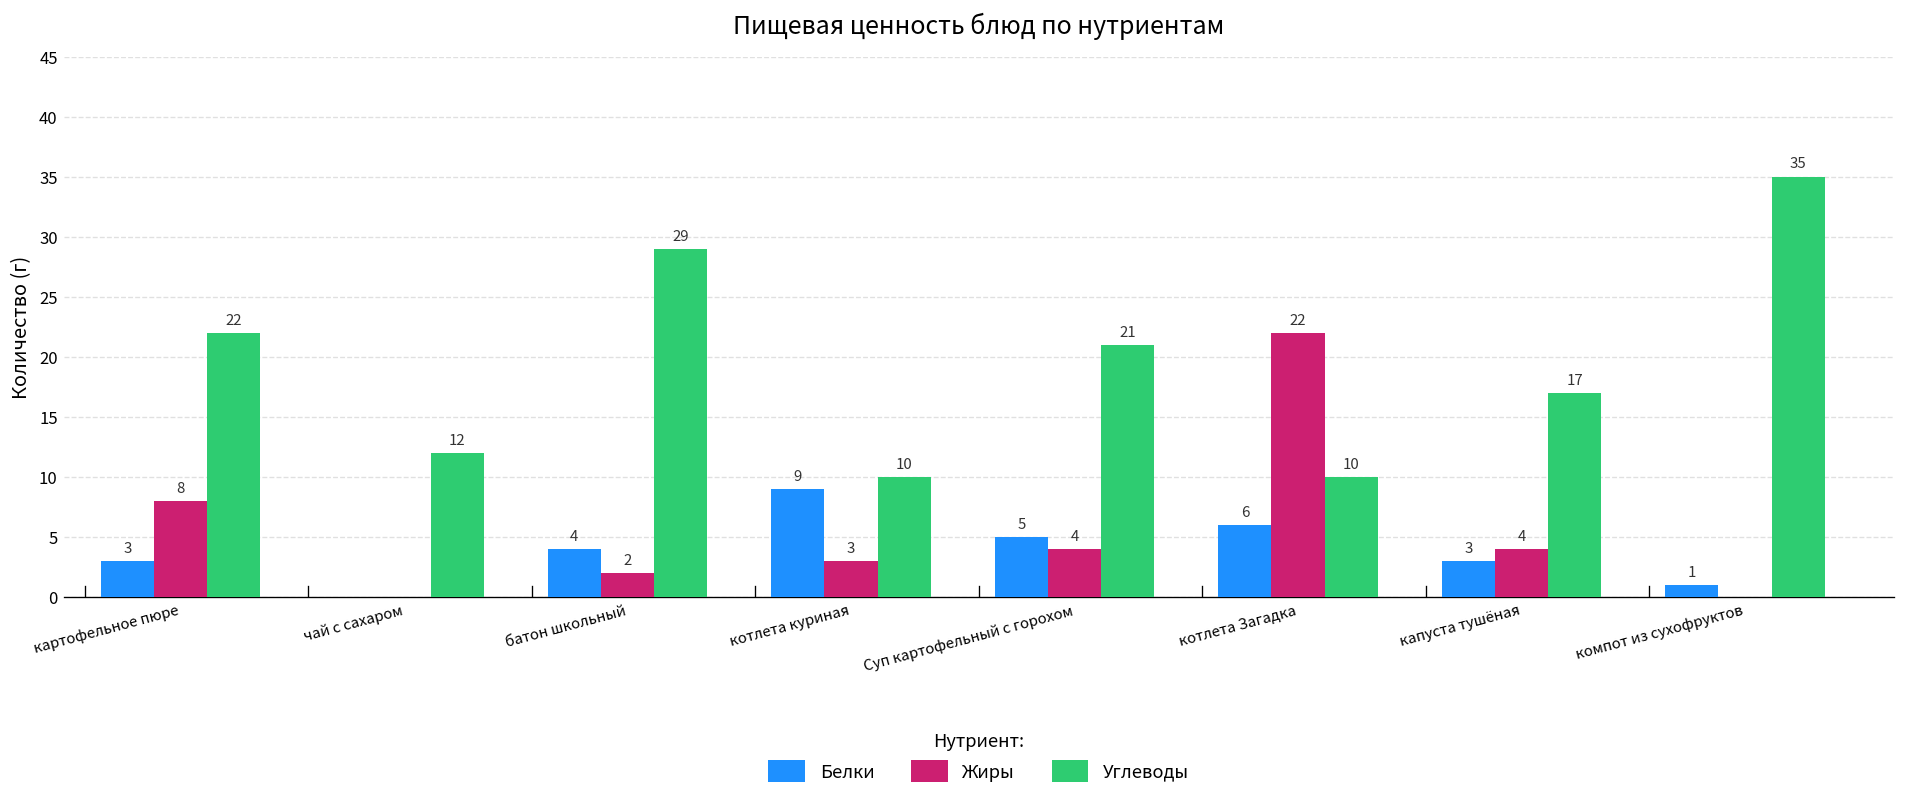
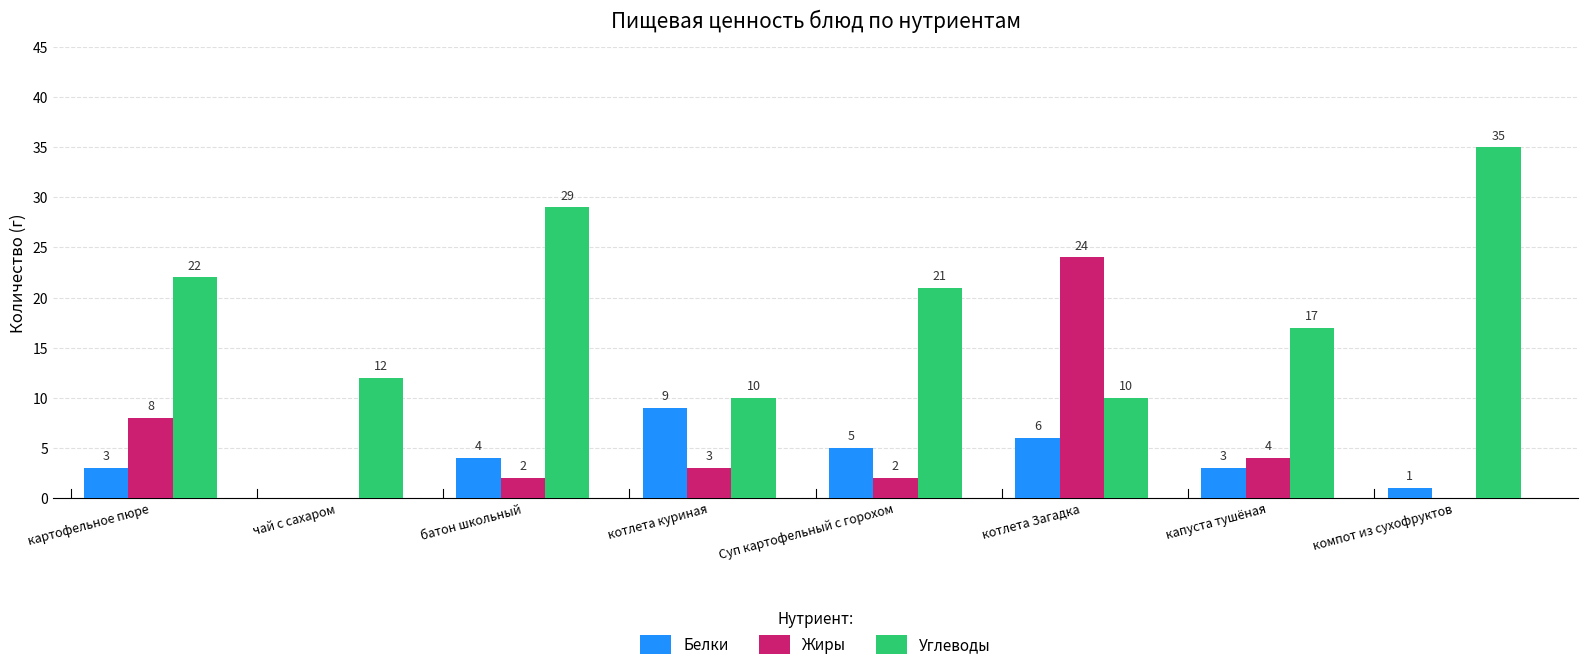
Жиры, Суп картофельный с горохом: 4 -> 2
Жиры, котлета Загадка: 22 -> 24
